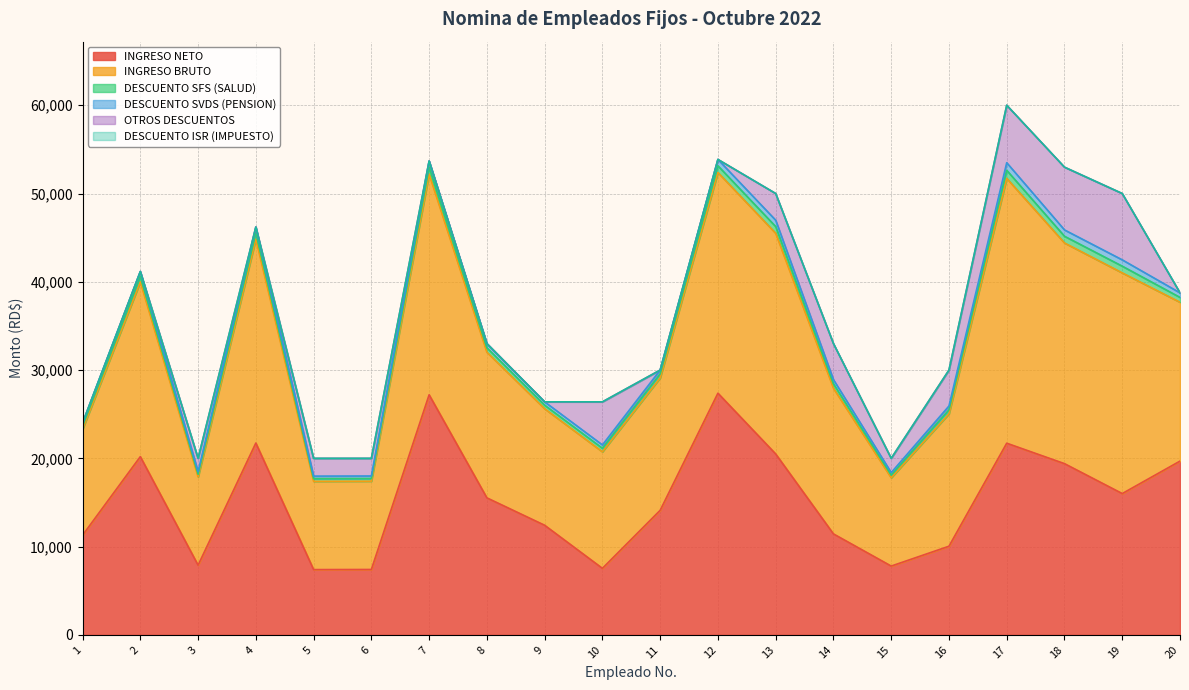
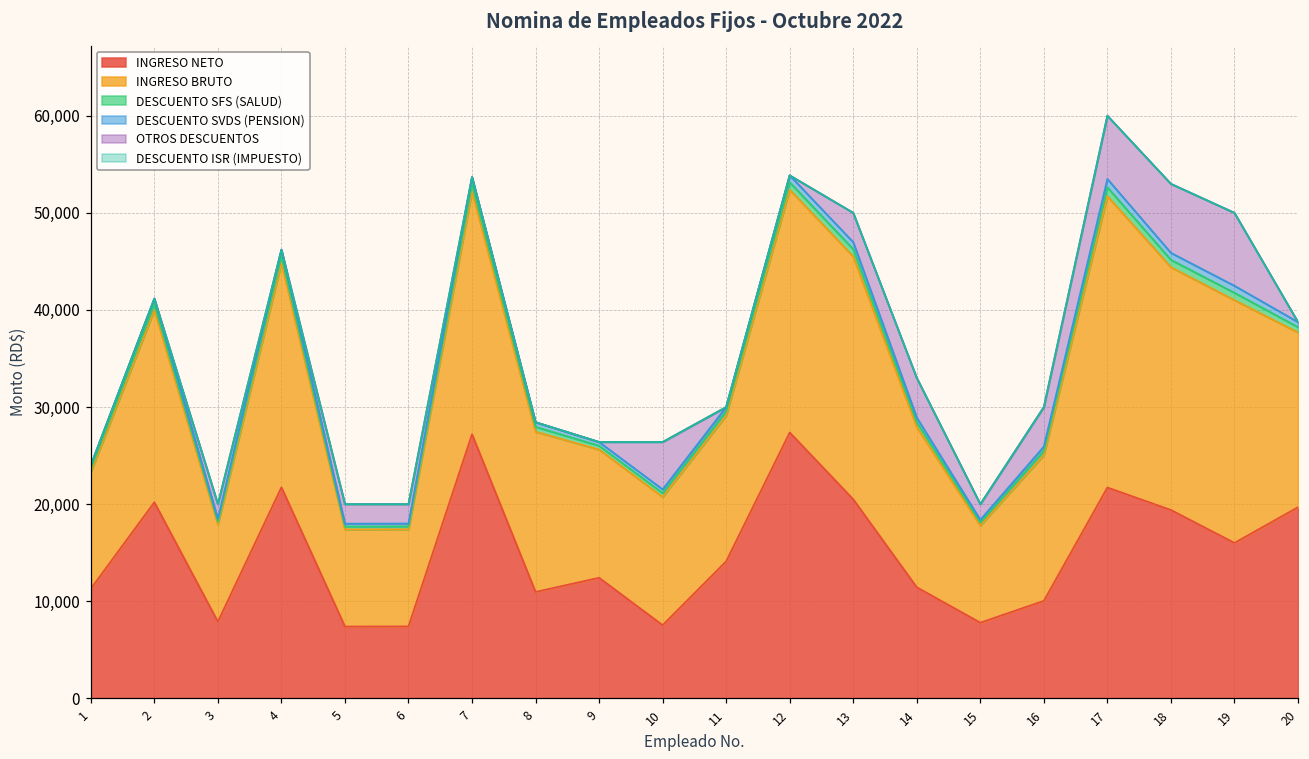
INGRESO NETO, 8: 16,000 -> 11,000
